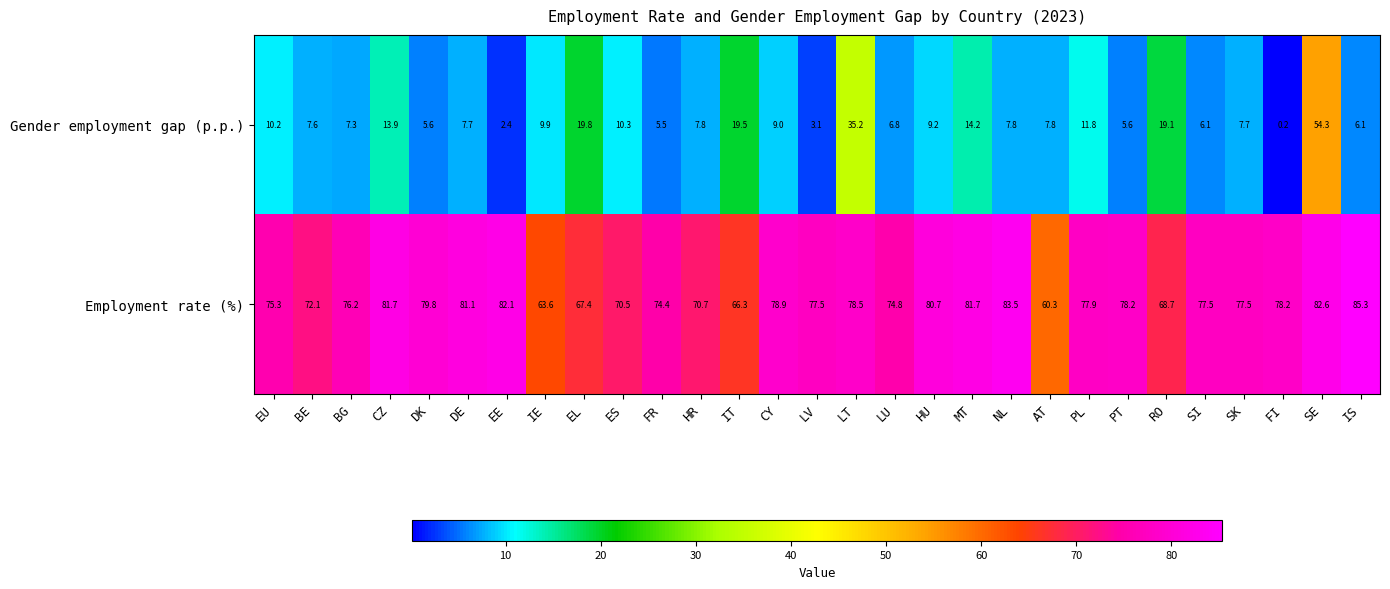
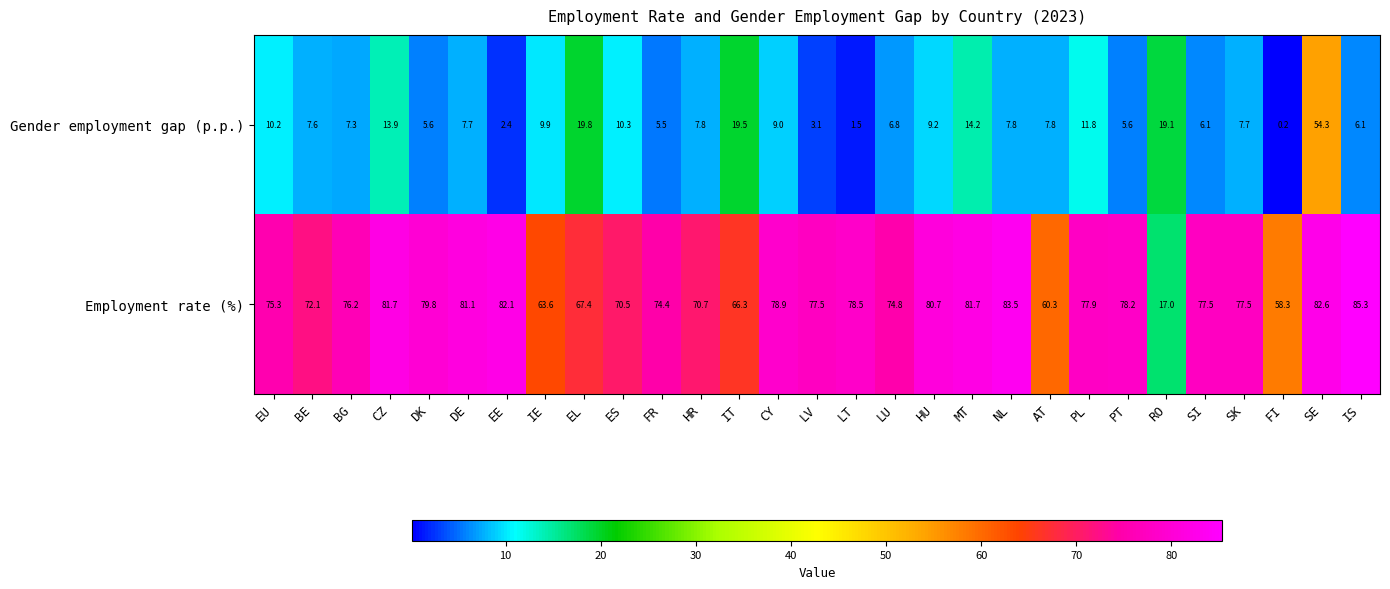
Gender employment gap (p.p.), LT: 35.2 -> 1.5
Employment rate (%), RO: 68.7 -> 17.0
Employment rate (%), FI: 78.2 -> 58.3
